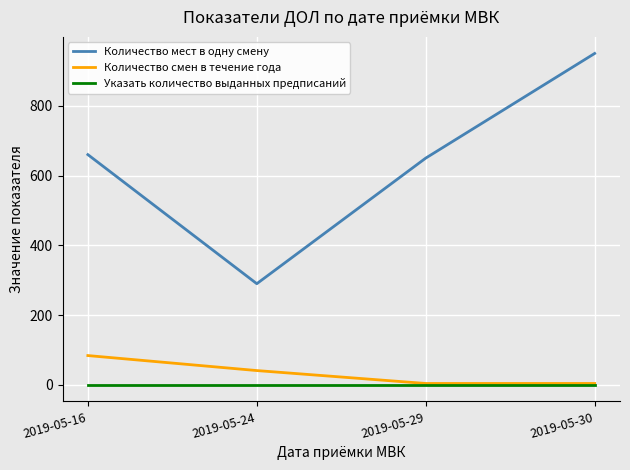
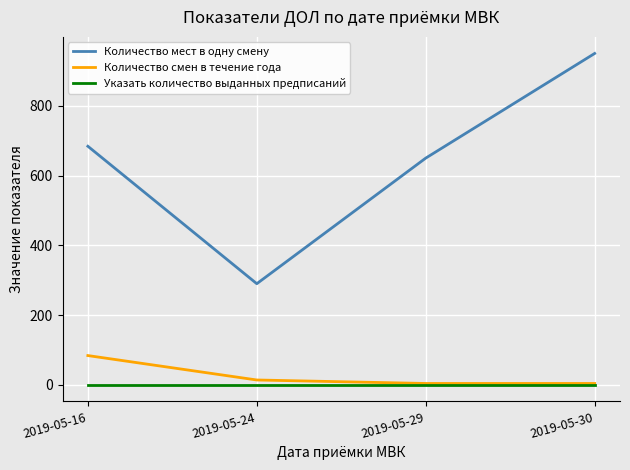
Количество мест в одну смену, 2019-05-16: 660 -> 680
Количество смен в течение года, 2019-05-24: 40 -> 10
